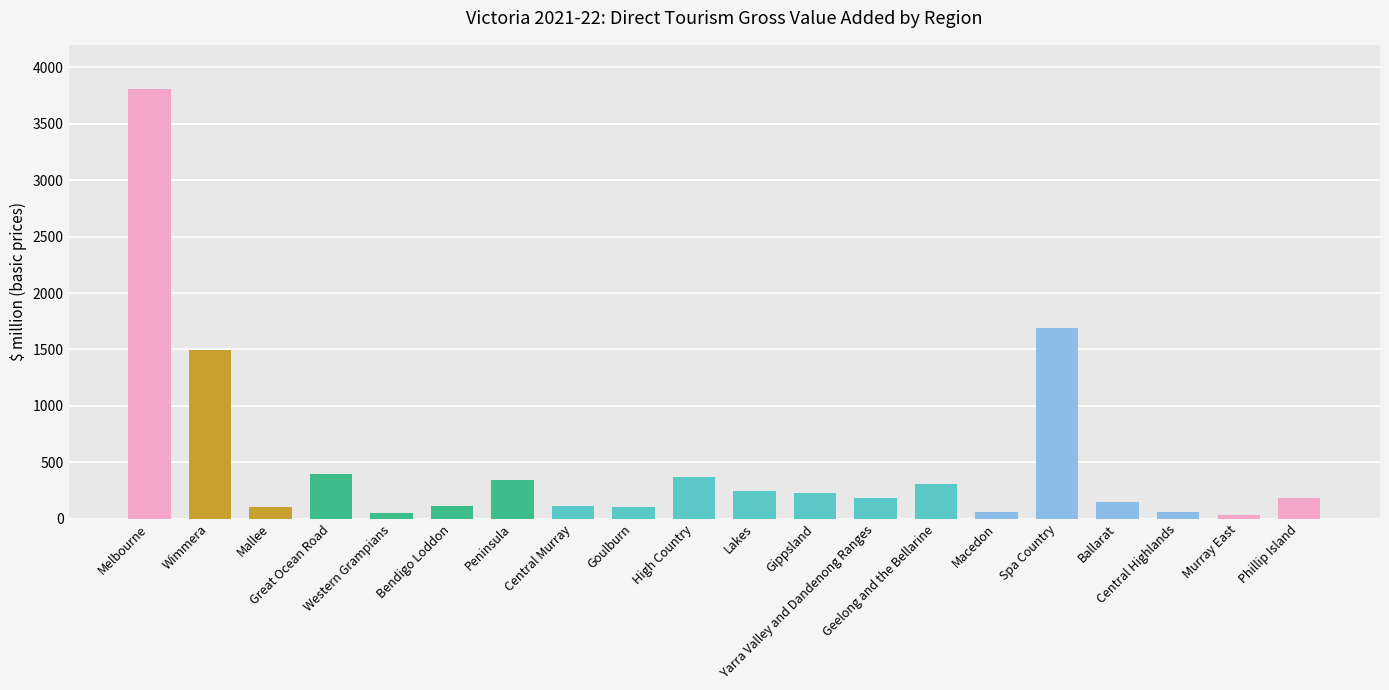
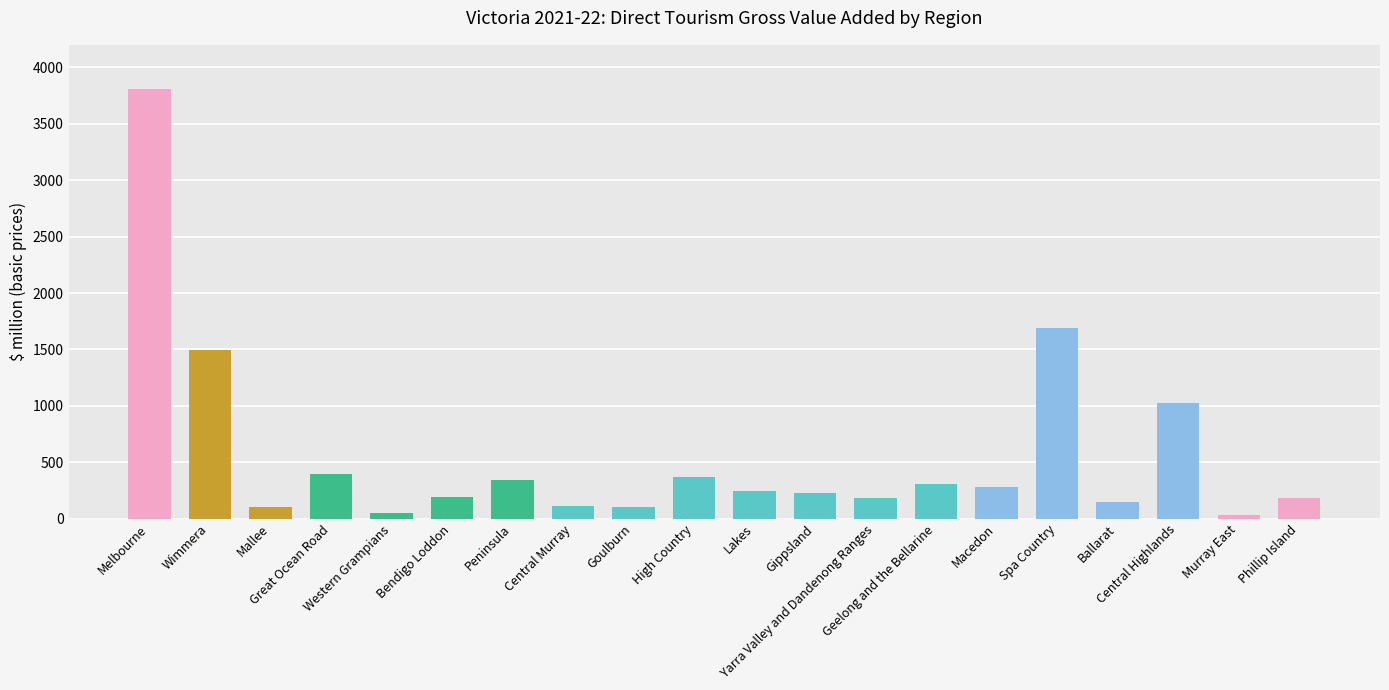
Bendigo Loddon: 110 -> 200
Macedon: 60 -> 280
Central Highlands: 60 -> 1030
